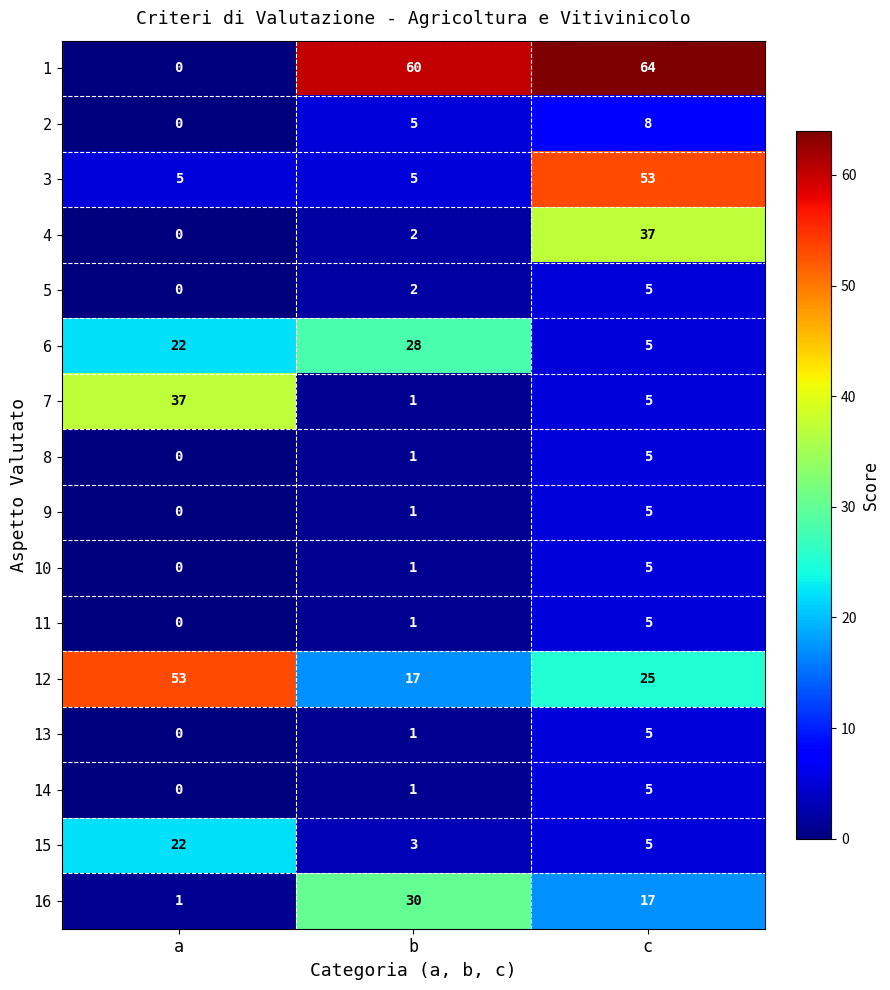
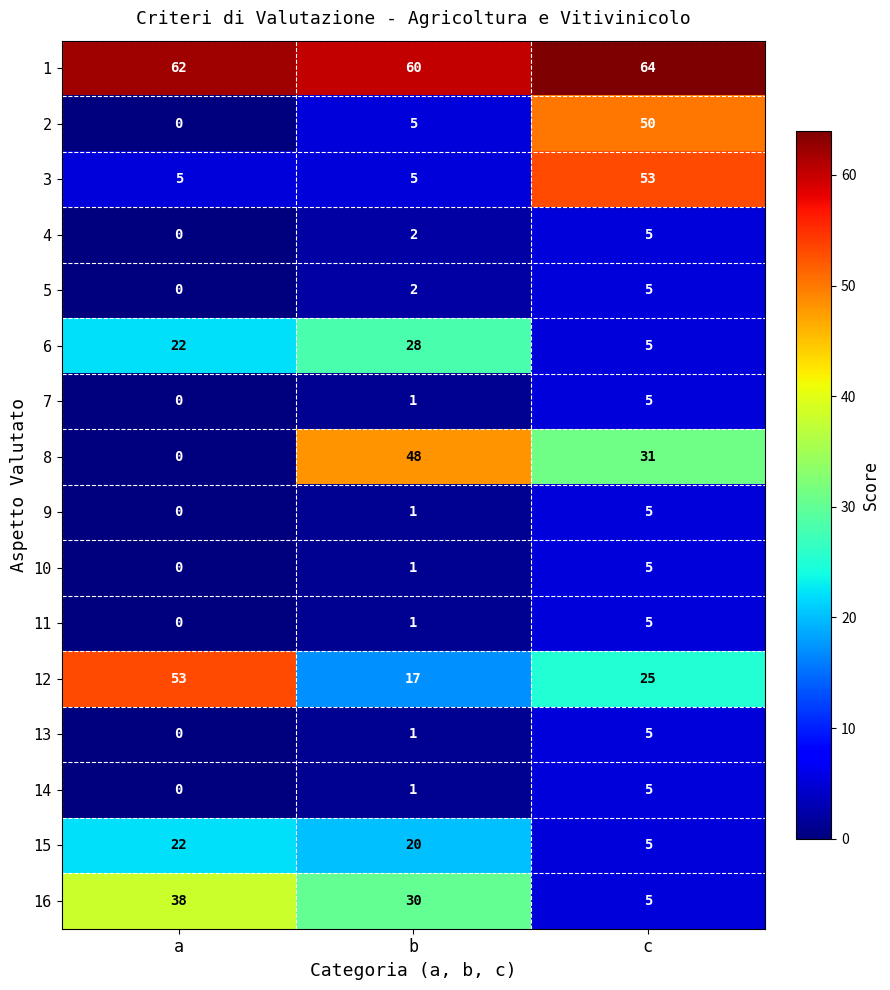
1, a: 0 -> 62
2, c: 8 -> 50
4, c: 37 -> 5
7, a: 37 -> 0
8, b: 1 -> 48
8, c: 5 -> 31
15, b: 3 -> 20
16, a: 1 -> 38
16, c: 17 -> 5
